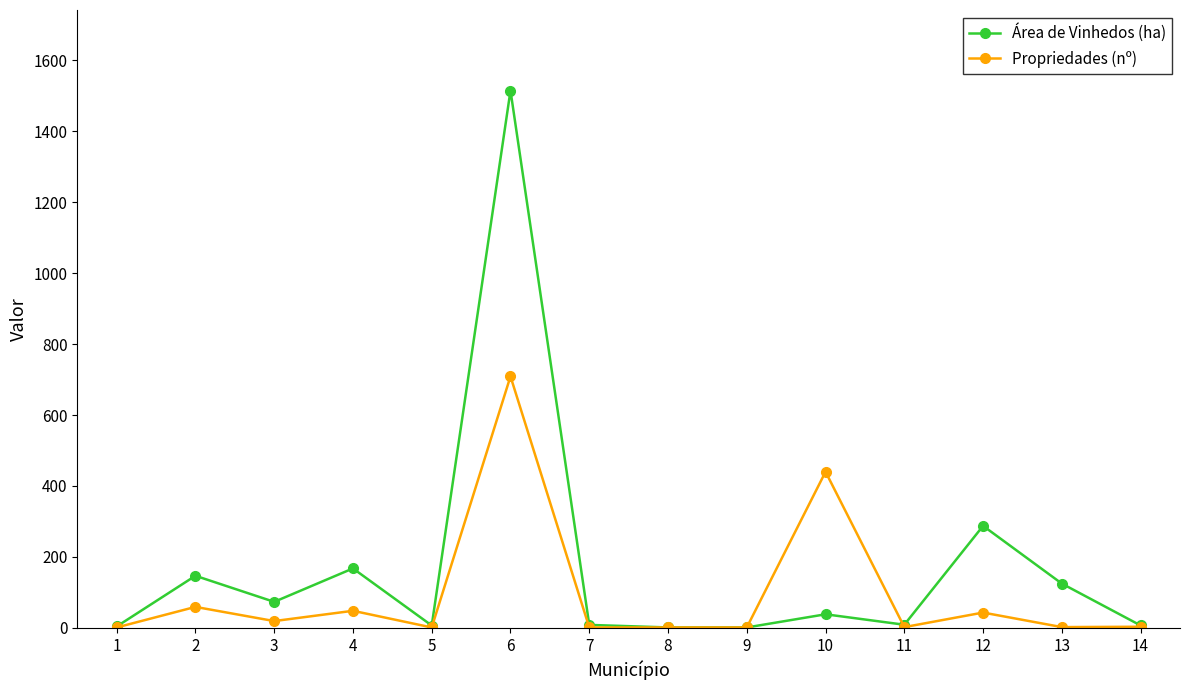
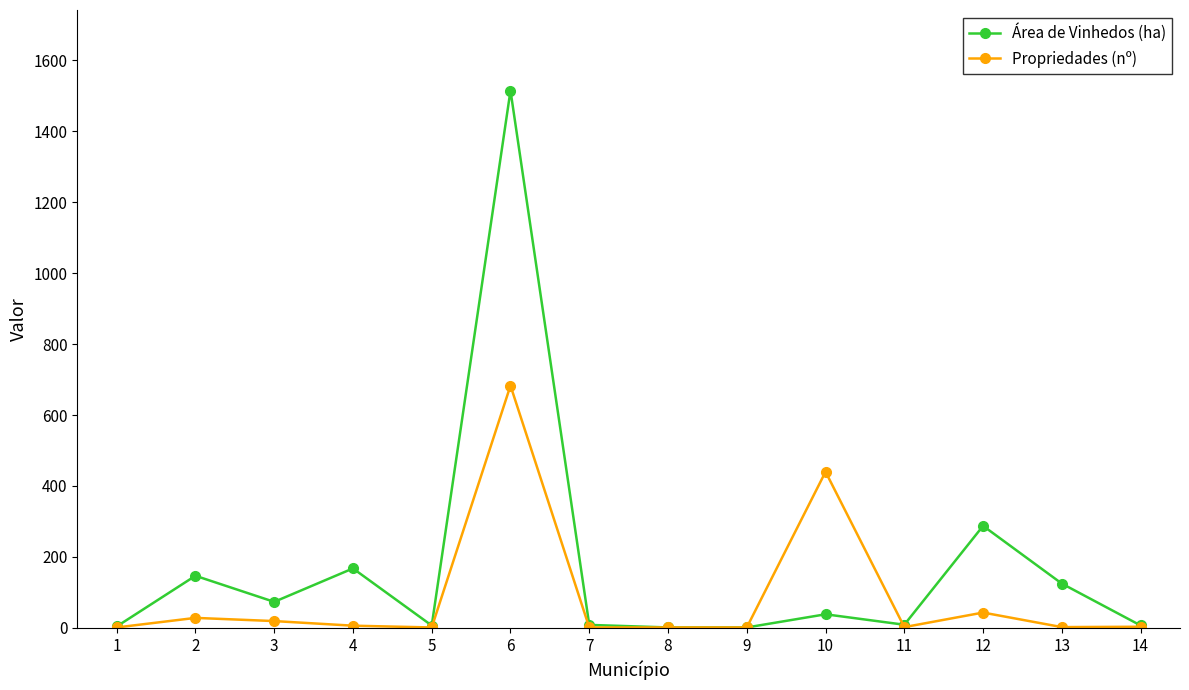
Propriedades (nº), 2: 60 -> 30
Propriedades (nº), 4: 50 -> 10
Propriedades (nº), 6: 710 -> 680
